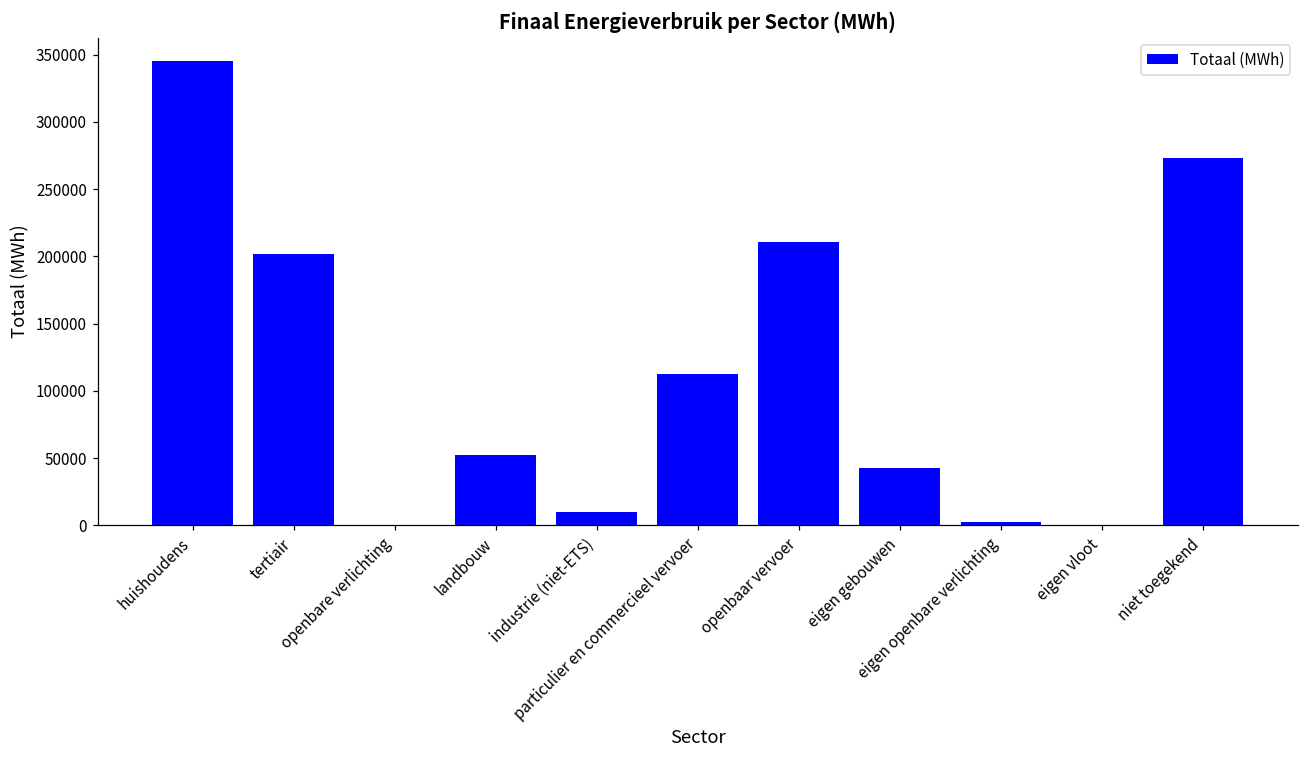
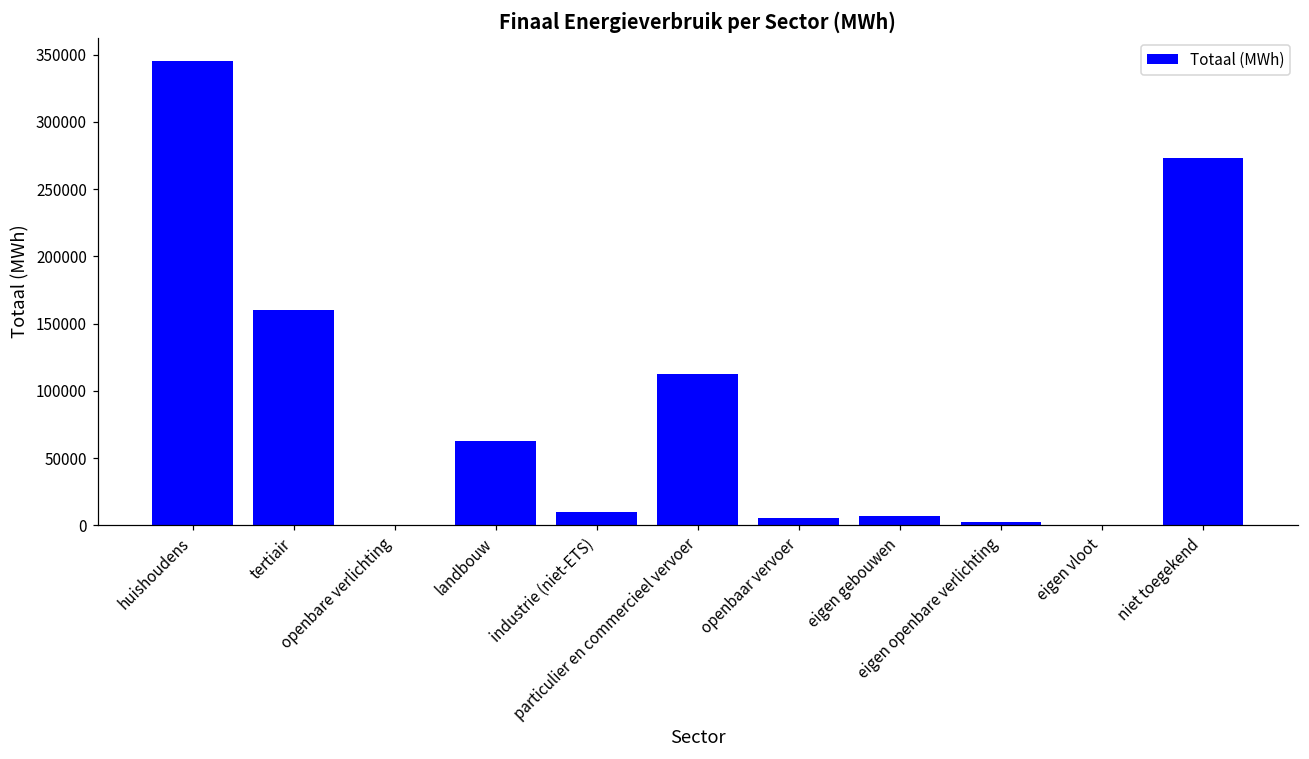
tertiair: 202000 -> 160000
landbouw: 52000 -> 63000
openbaar vervoer: 211000 -> 5000
eigen gebouwen: 43000 -> 7000
